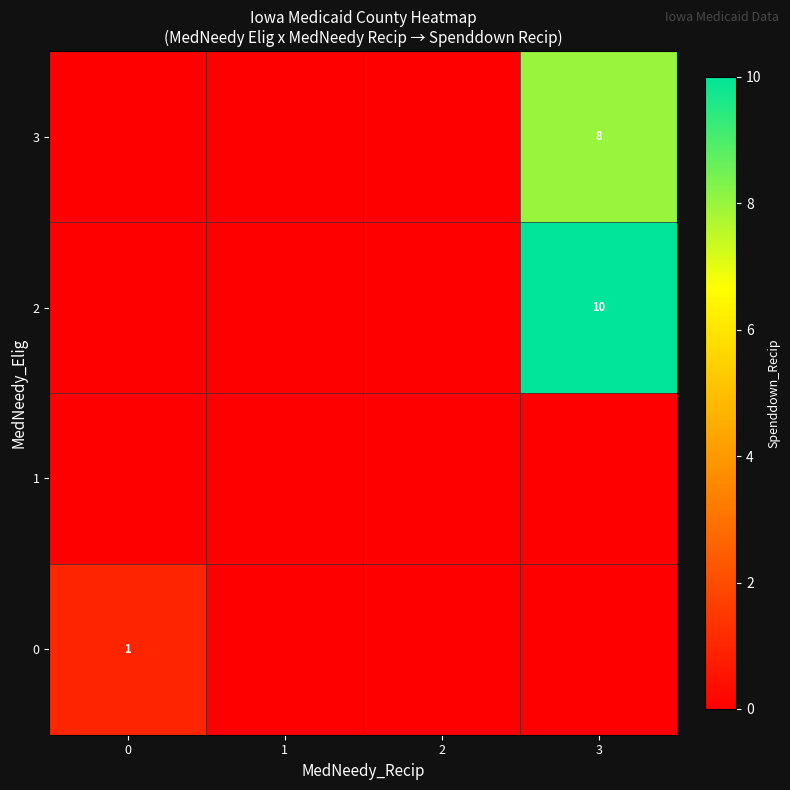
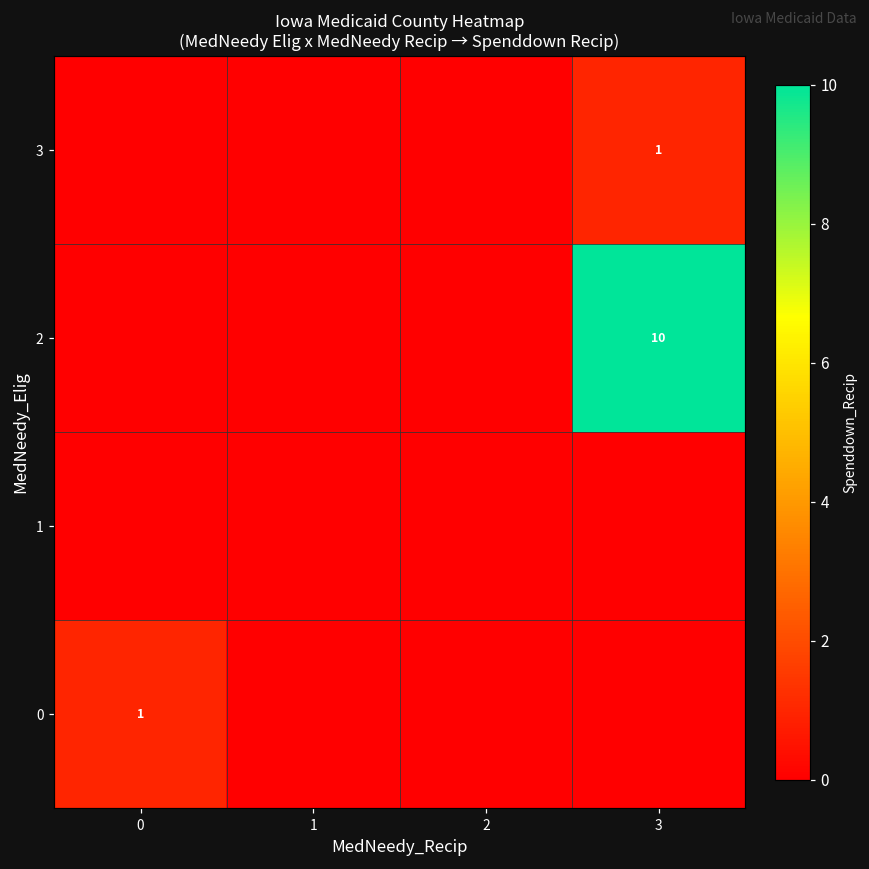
3, 3: 8 -> 1
